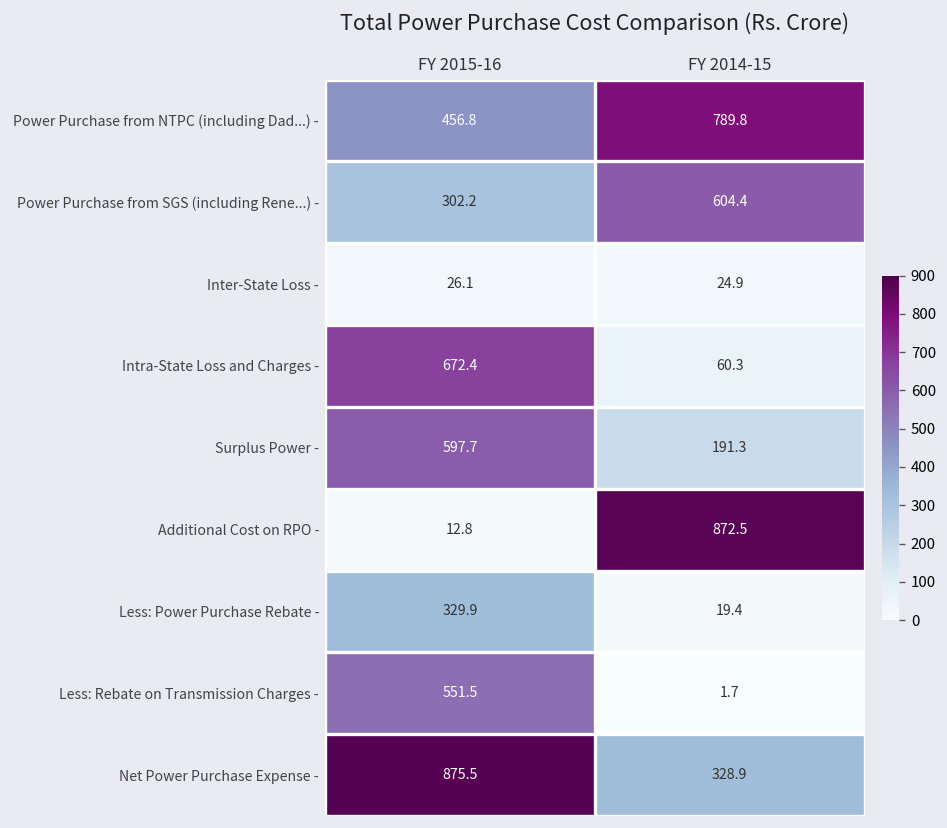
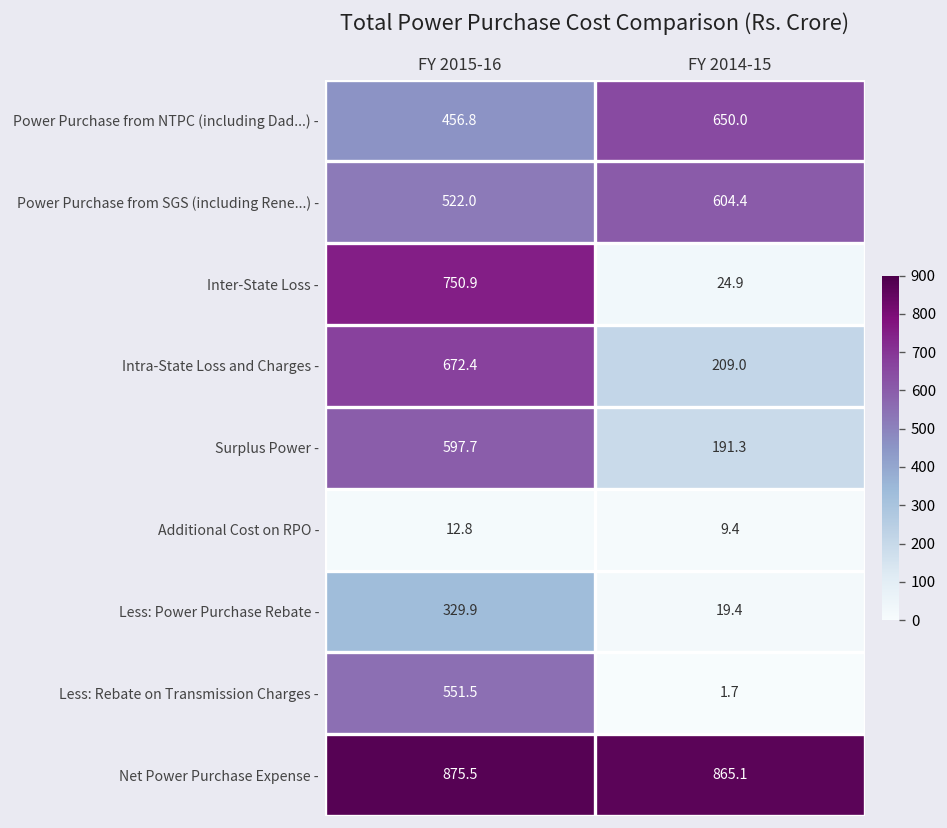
Power Purchase from NTPC (including Dad...) -, FY 2014-15: 789.8 -> 650.0
Power Purchase from SGS (including Rene...) -, FY 2015-16: 302.2 -> 522.0
Inter-State Loss -, FY 2015-16: 26.1 -> 750.9
Intra-State Loss and Charges -, FY 2014-15: 60.3 -> 209.0
Additional Cost on RPO -, FY 2014-15: 872.5 -> 9.4
Net Power Purchase Expense -, FY 2014-15: 328.9 -> 865.1
